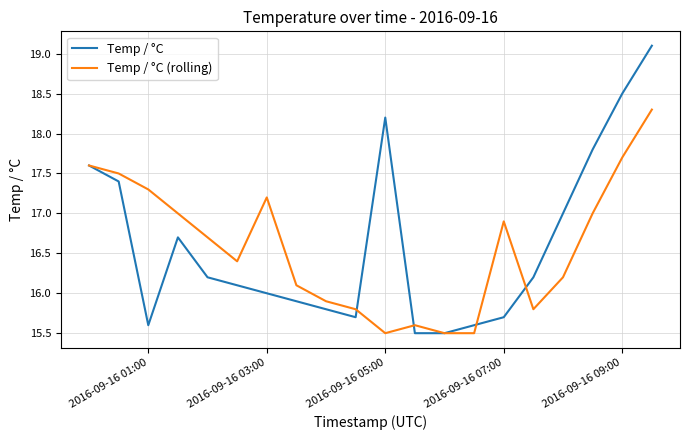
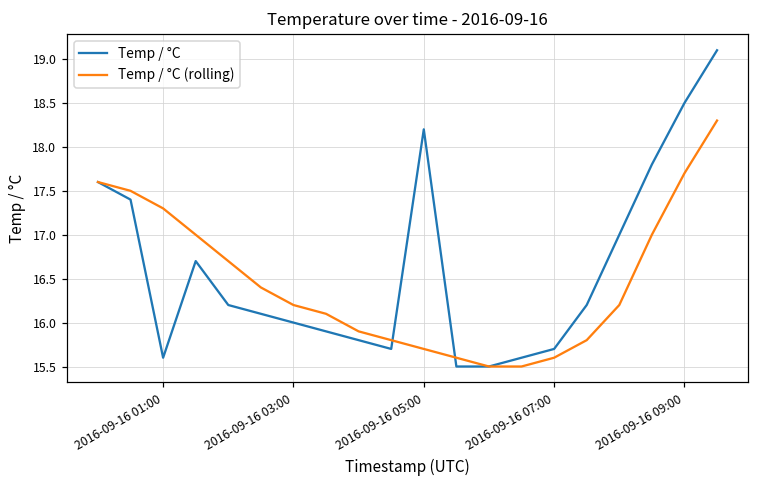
Temp / °C (rolling), 2016-09-16 03:00: 17.2 -> 16.2
Temp / °C (rolling), 2016-09-16 05:00: 15.5 -> 15.7
Temp / °C (rolling), 2016-09-16 07:00: 16.9 -> 15.6
